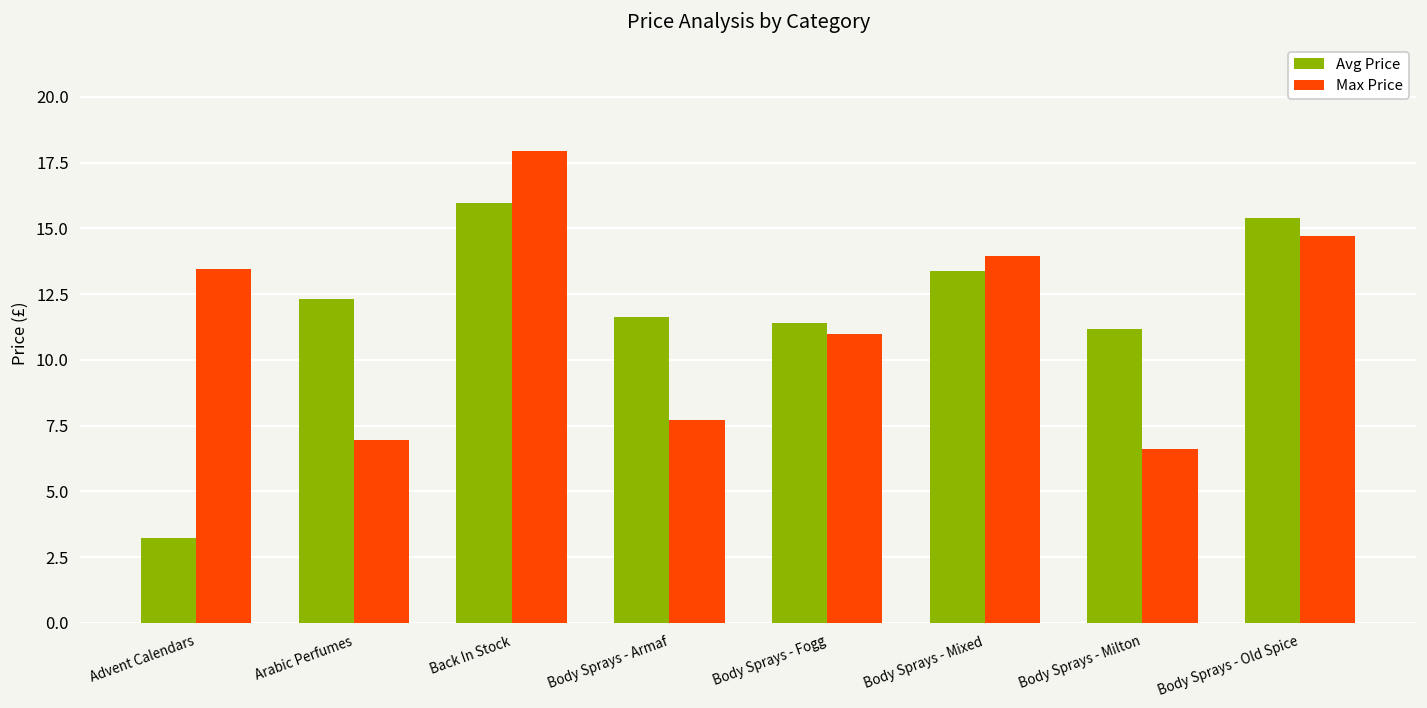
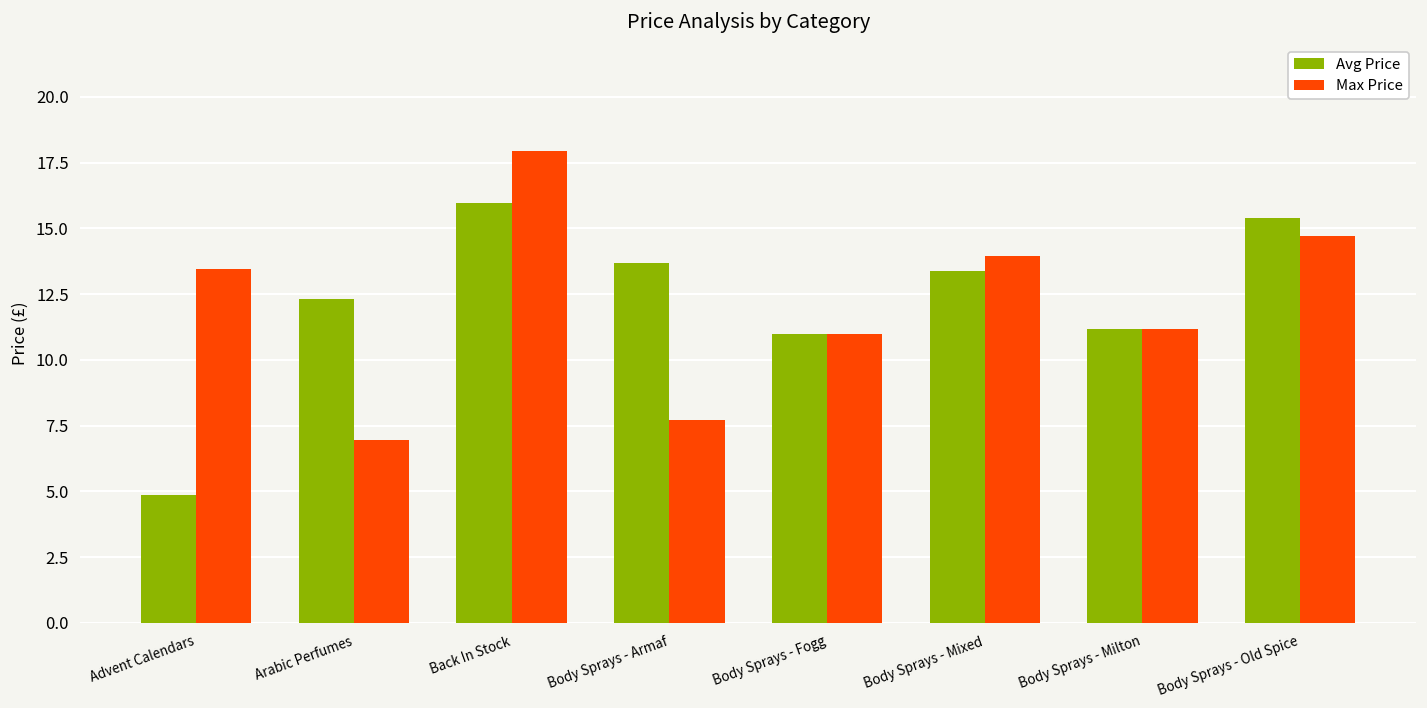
Avg Price, Advent Calendars: 3.2 -> 4.9
Avg Price, Body Sprays - Armaf: 11.6 -> 13.7
Avg Price, Body Sprays - Fogg: 11.4 -> 11.0
Max Price, Body Sprays - Milton: 6.6 -> 11.2
